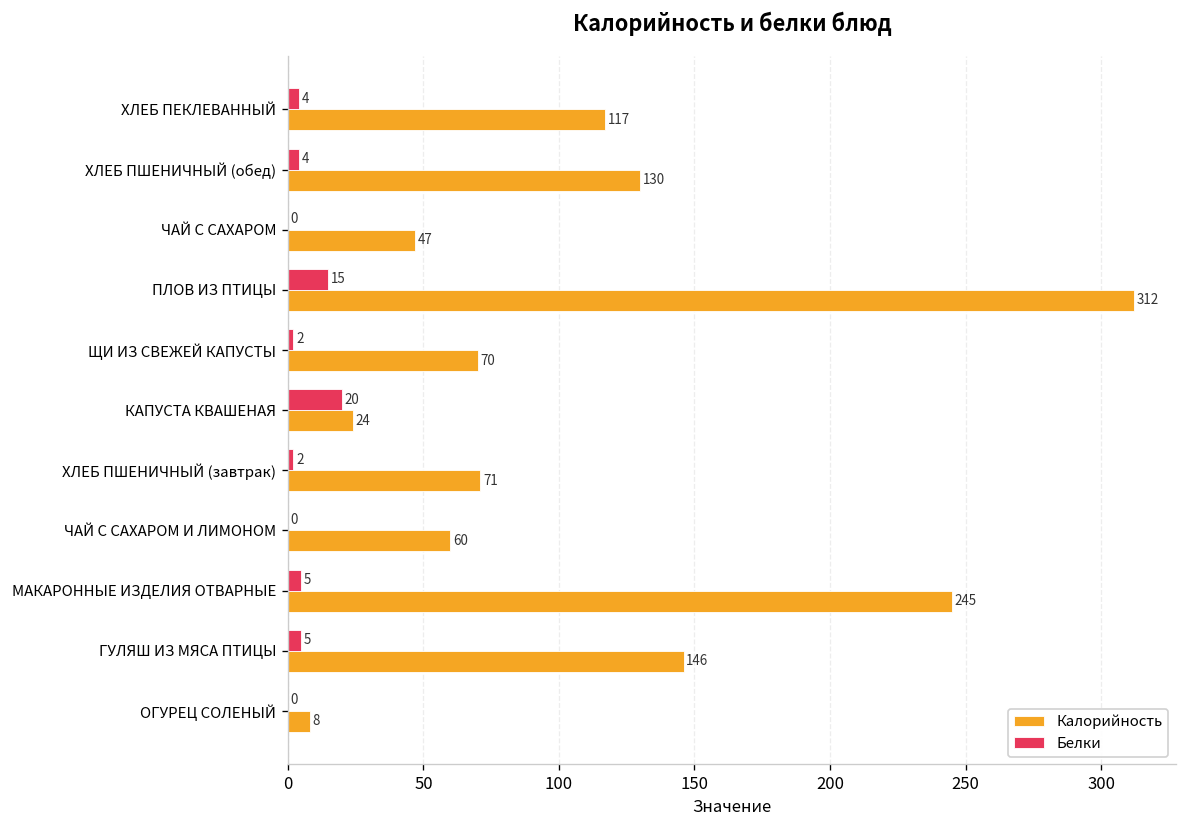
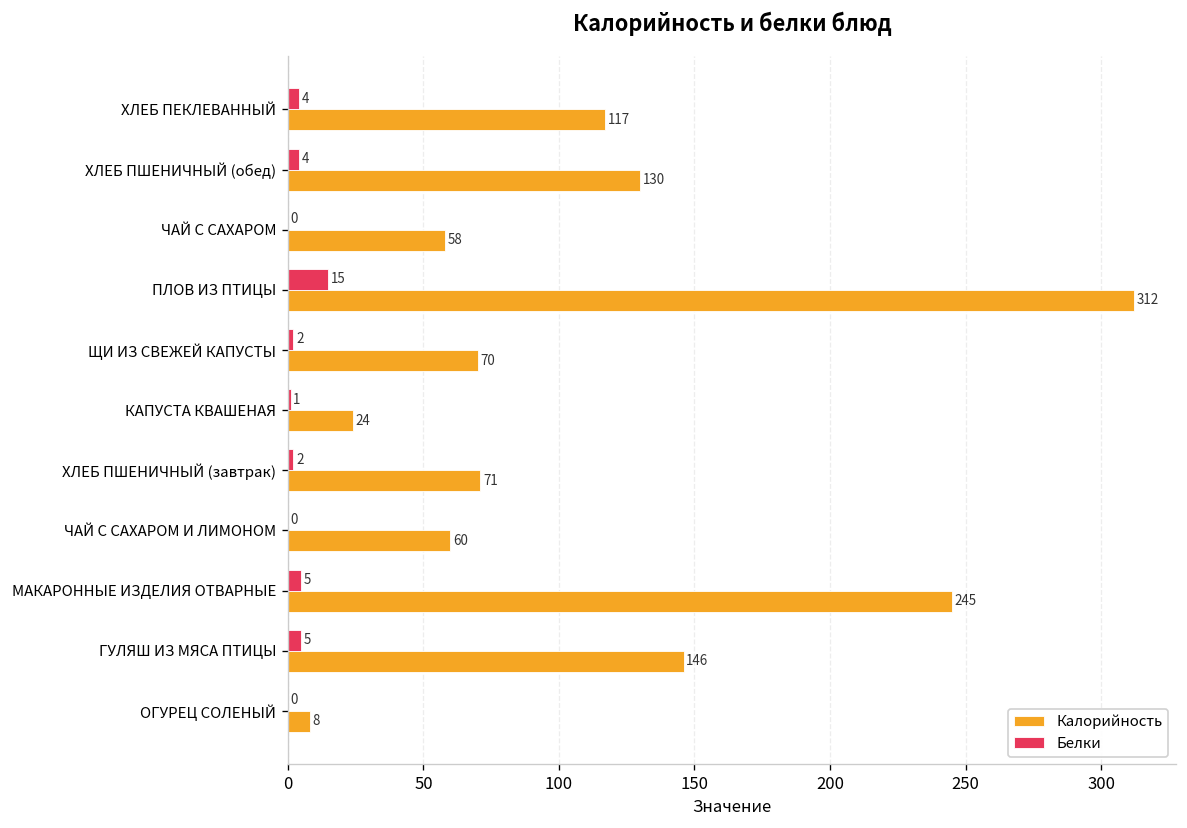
Калорийность, ЧАЙ С САХАРОМ: 47 -> 58
Белки, КАПУСТА КВАШЕНАЯ: 20 -> 1
